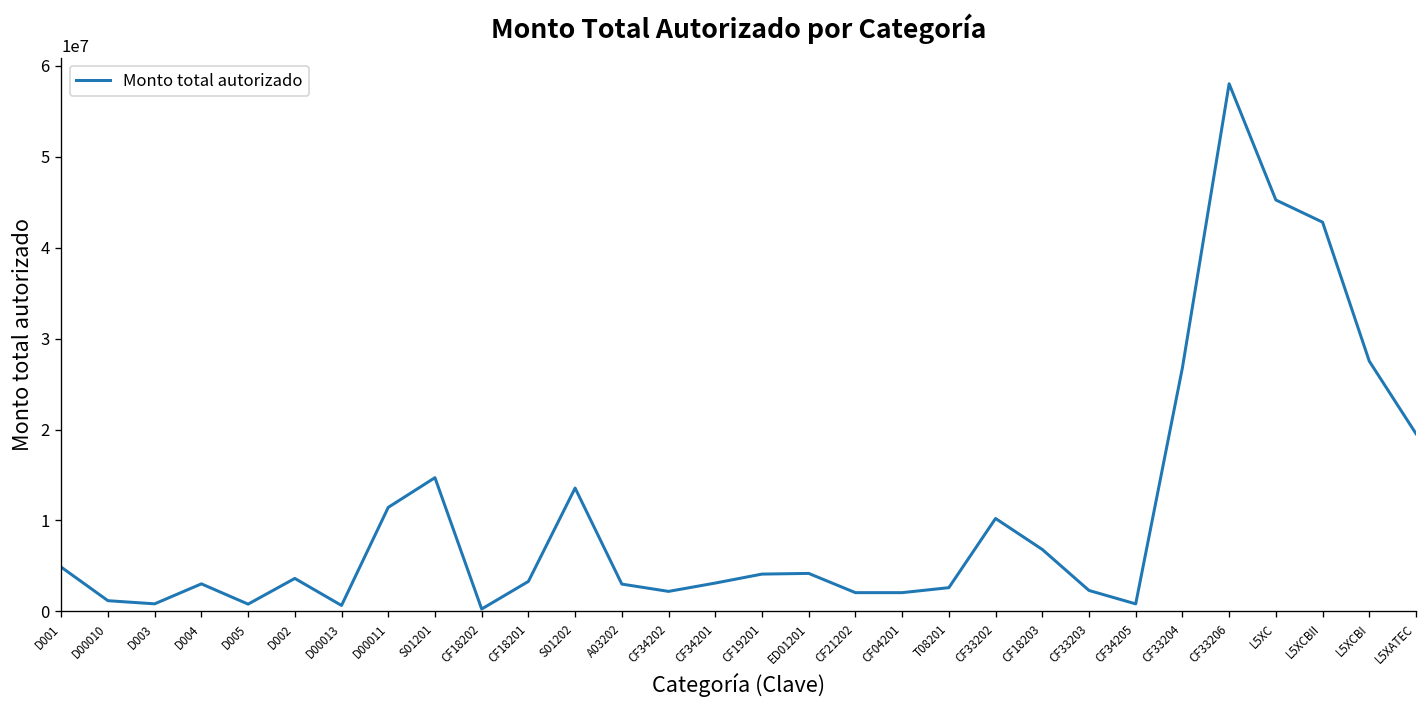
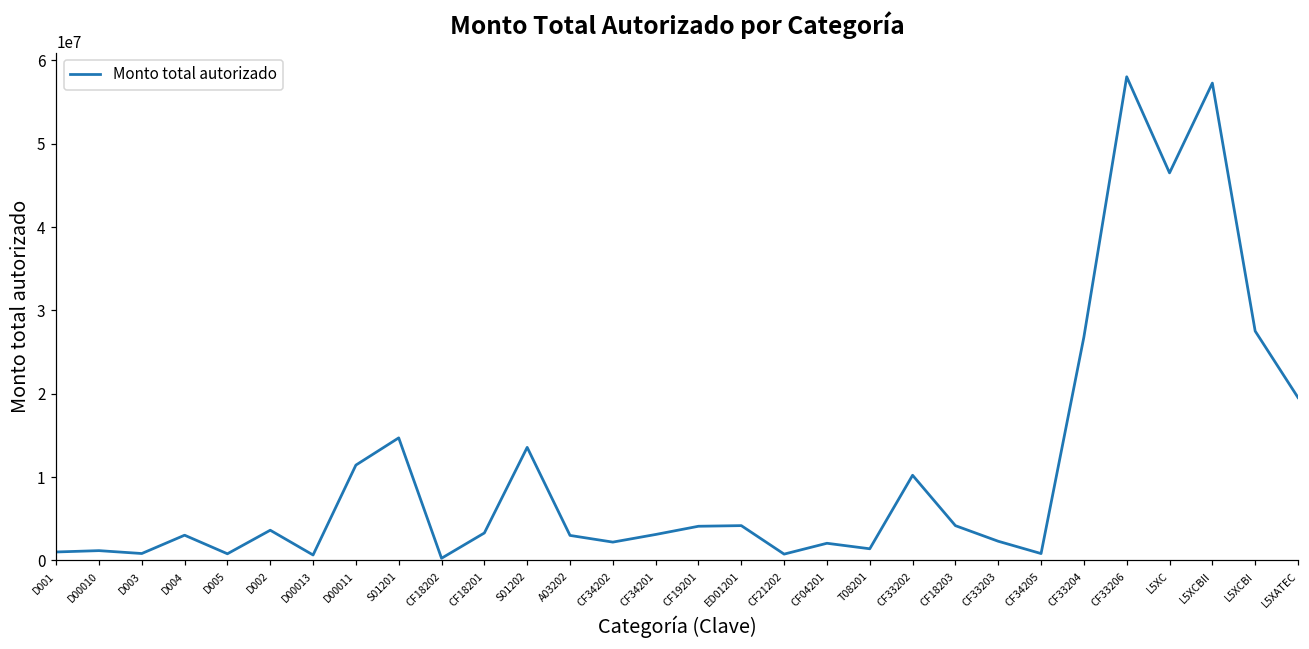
D001: 5000000 -> 1000000
CF21202: 2000000 -> 1000000
T08201: 3000000 -> 1000000
CF18203: 7000000 -> 4000000
L5XC: 45000000 -> 46000000
L5XCBII: 43000000 -> 57000000
